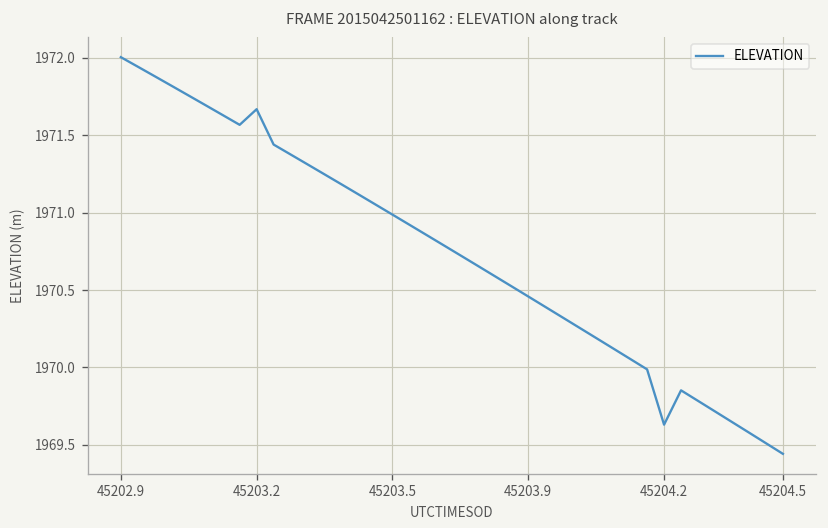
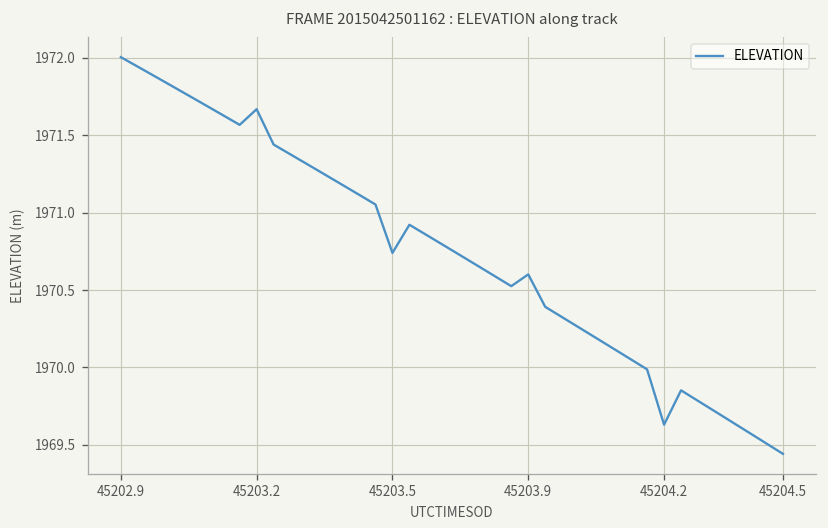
45203.5: 1970.99 -> 1970.74
45203.9: 1970.46 -> 1970.60
